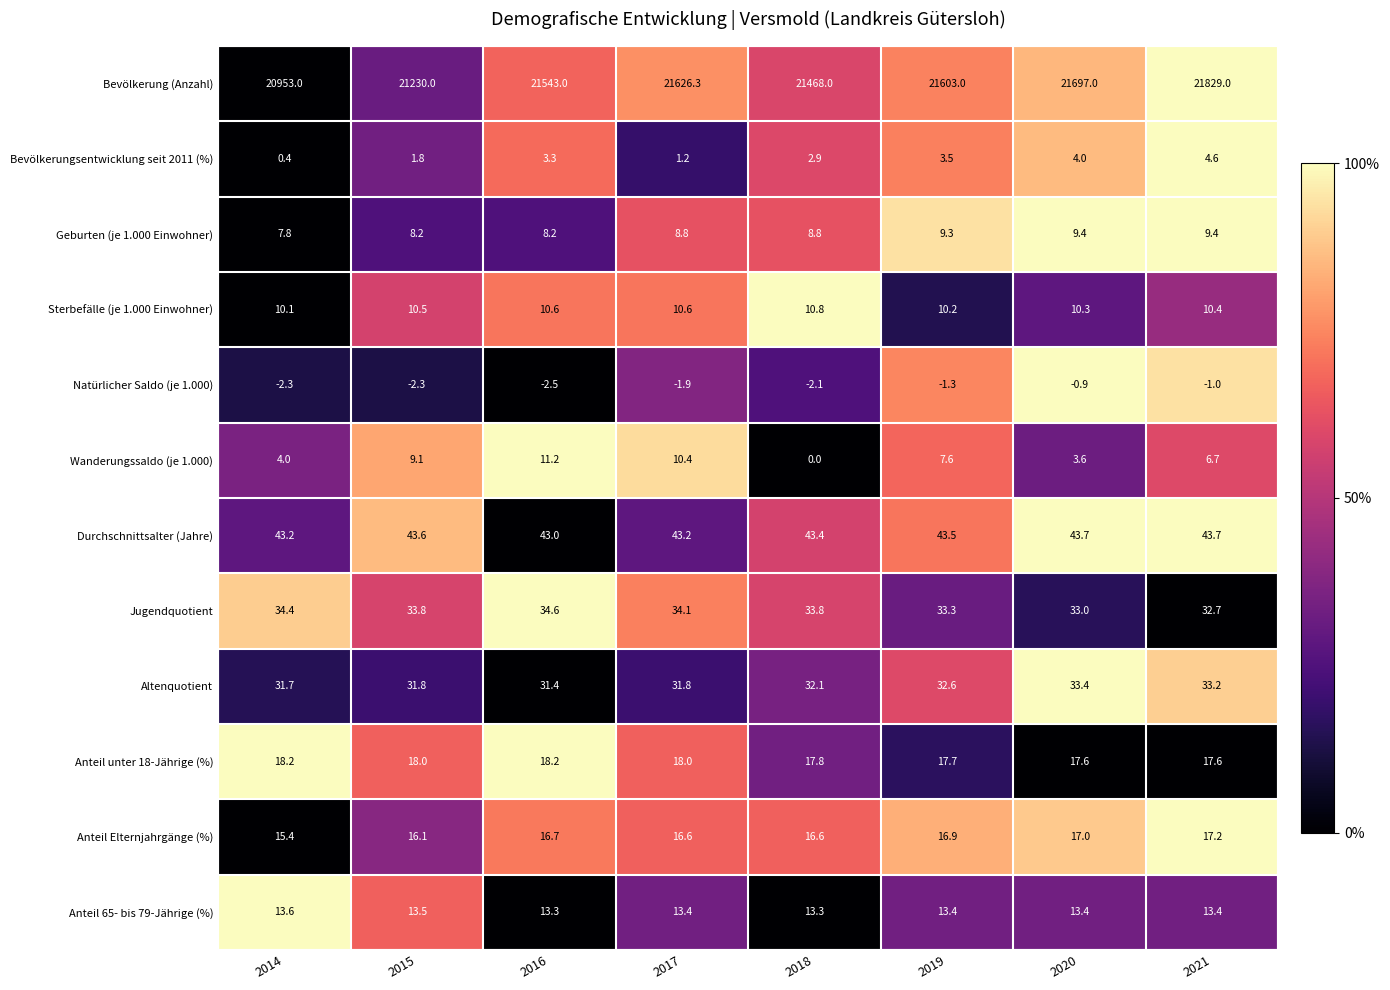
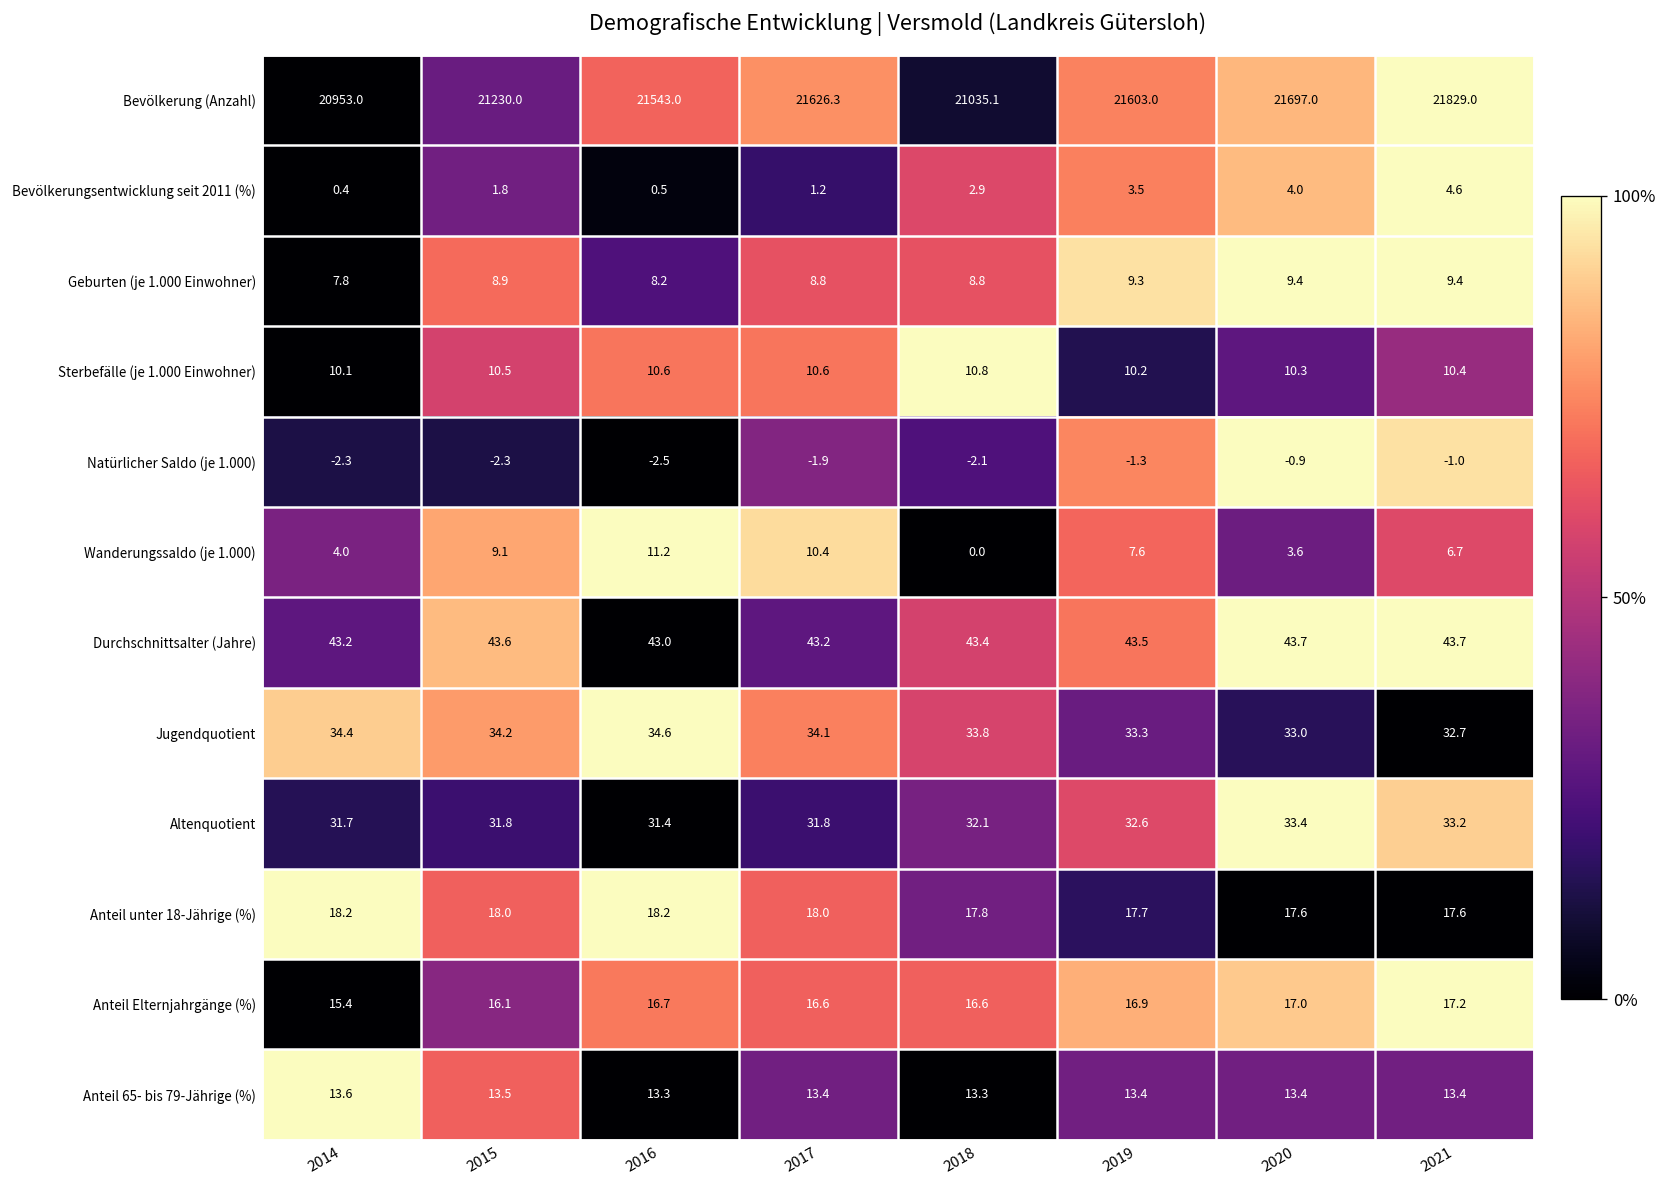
Bevölkerung (Anzahl), 2018: 21468.0 -> 21035.1
Bevölkerungsentwicklung seit 2011 (%), 2016: 3.3 -> 0.5
Geburten (je 1.000 Einwohner), 2015: 8.2 -> 8.9
Jugendquotient, 2015: 33.8 -> 34.2
